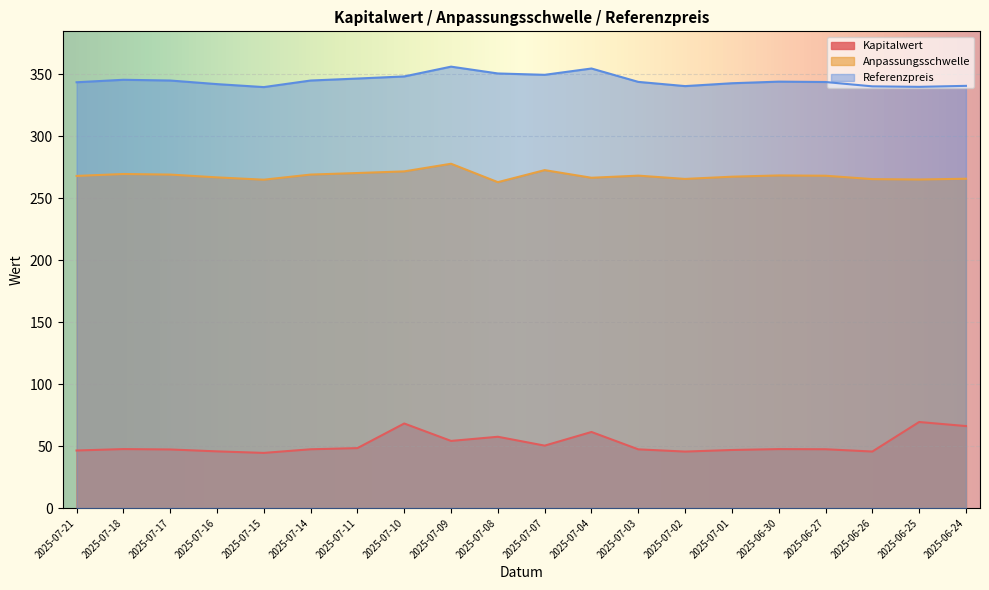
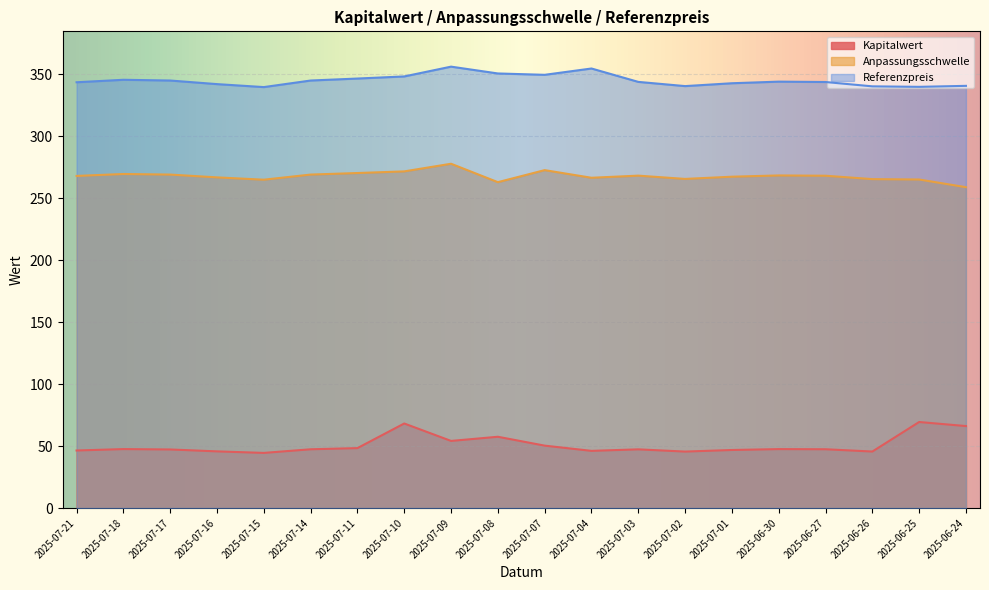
Kapitalwert, 2025-07-04: 61 -> 46
Anpassungsschwelle, 2025-06-24: 266 -> 259
